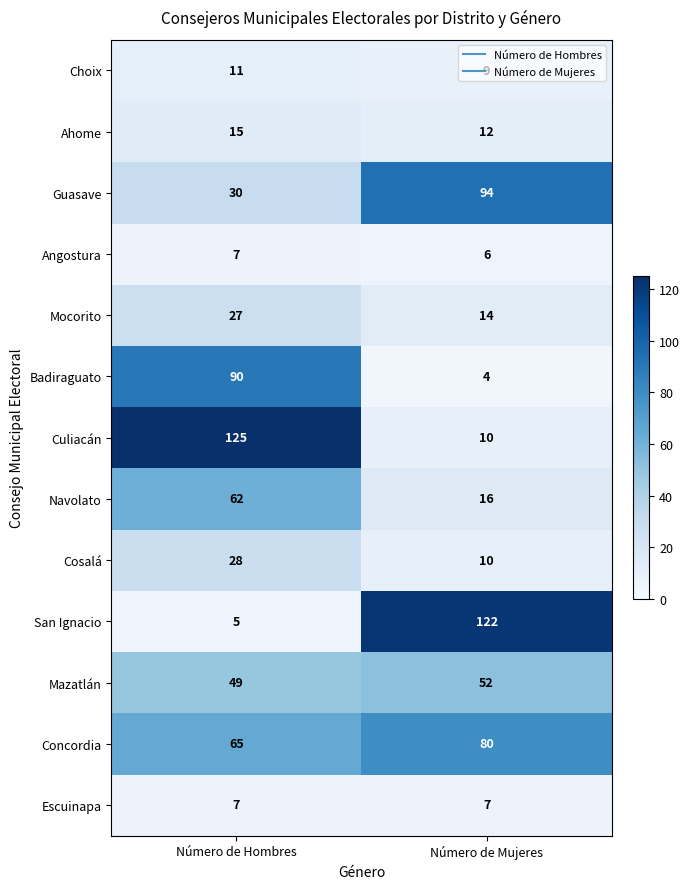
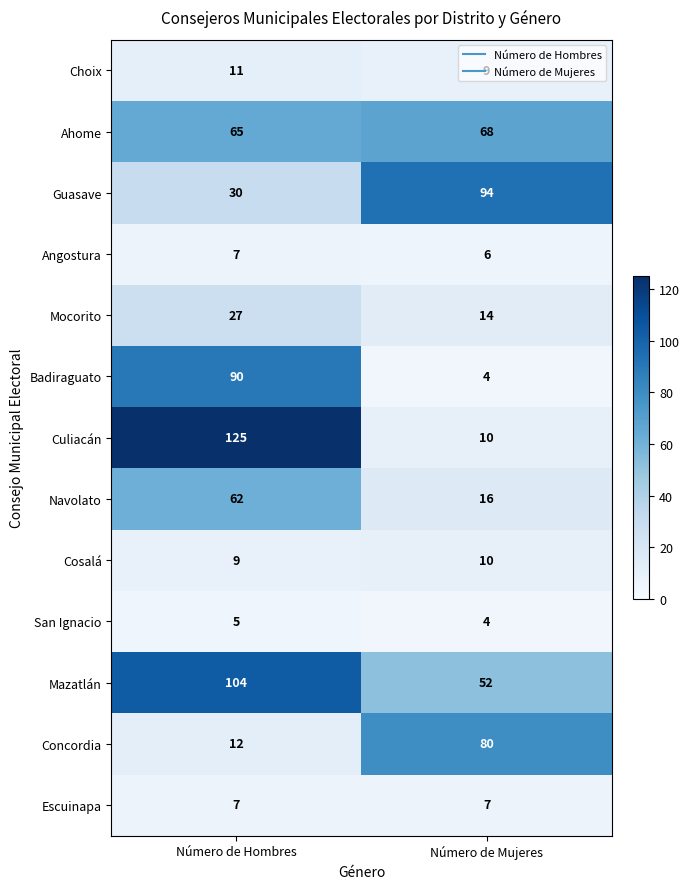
Ahome, Número de Hombres: 15 -> 65
Ahome, Número de Mujeres: 12 -> 68
Cosalá, Número de Hombres: 28 -> 9
San Ignacio, Número de Mujeres: 122 -> 4
Mazatlán, Número de Hombres: 49 -> 104
Concordia, Número de Hombres: 65 -> 12
